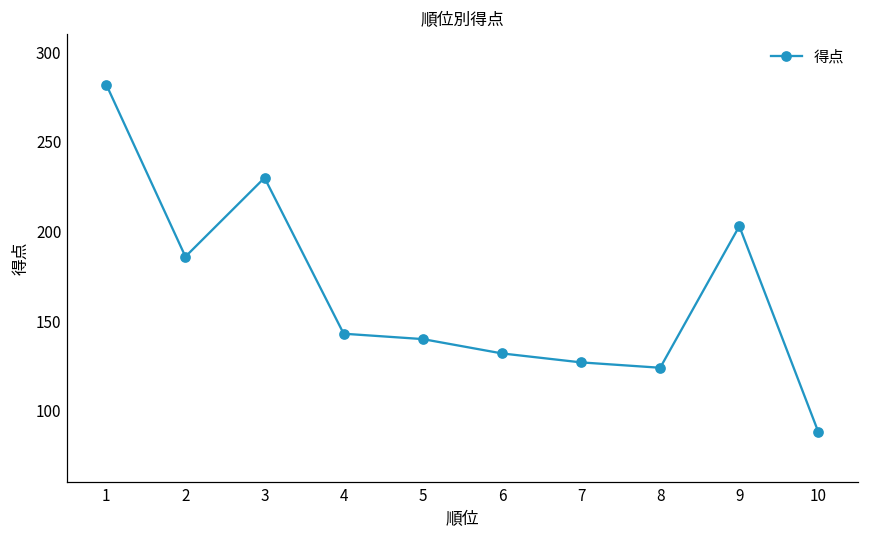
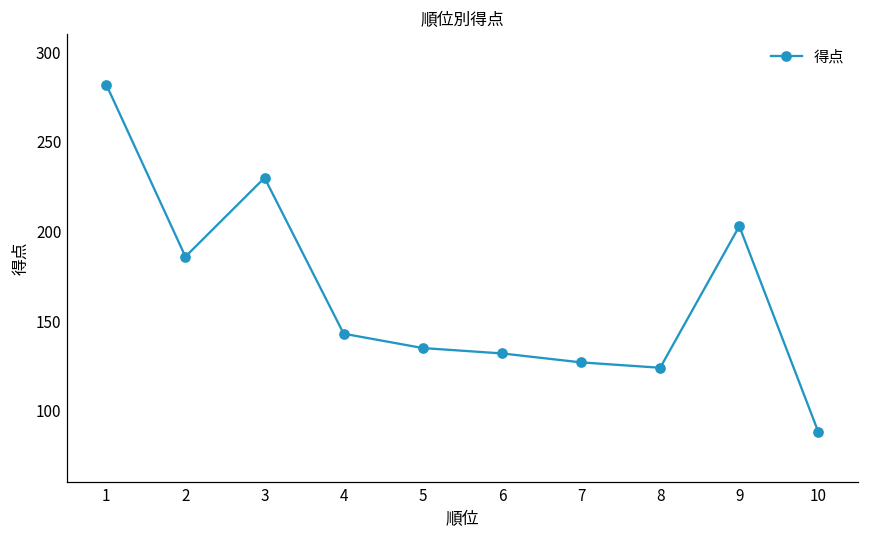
5: 140 -> 135
